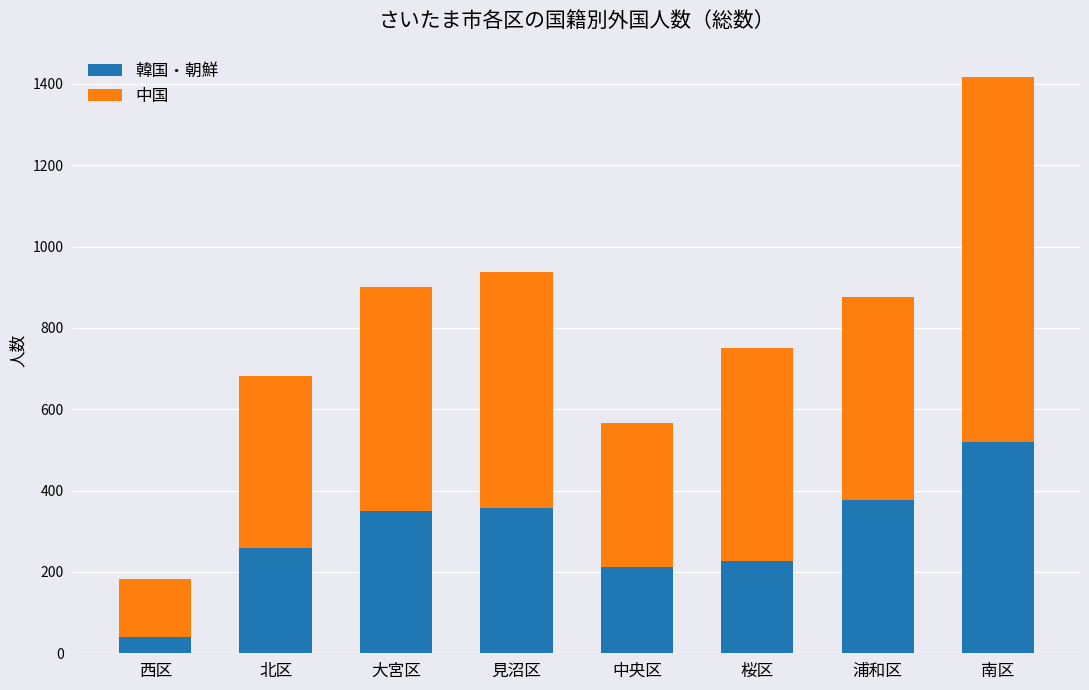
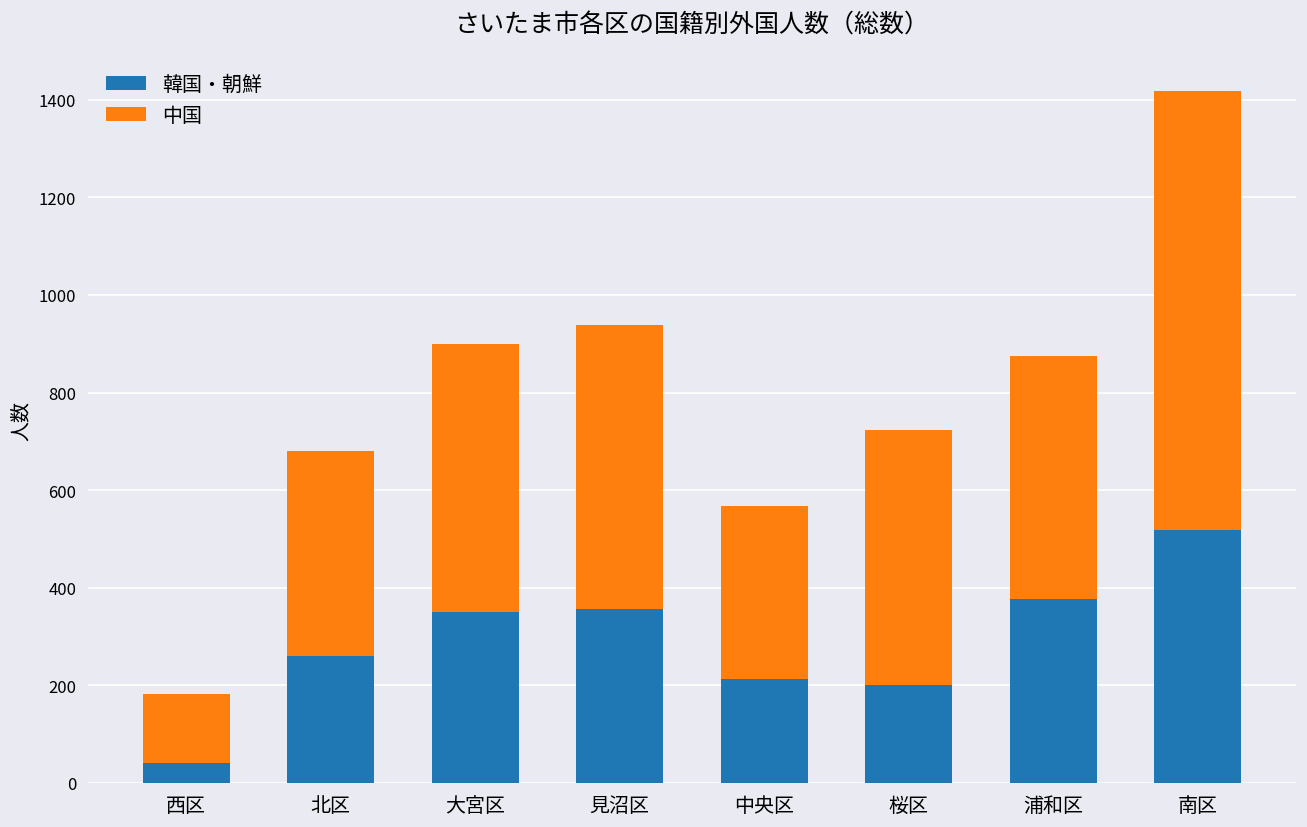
韓国・朝鮮, 桜区: 230 -> 200
